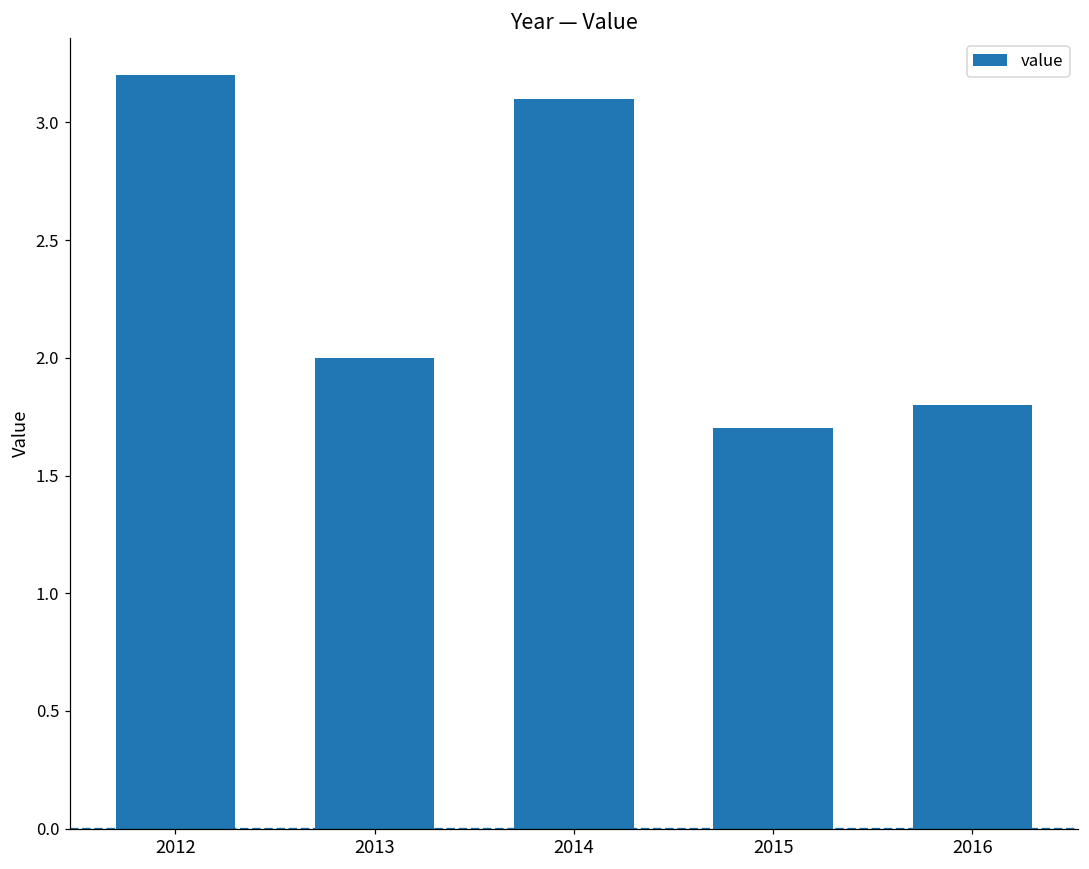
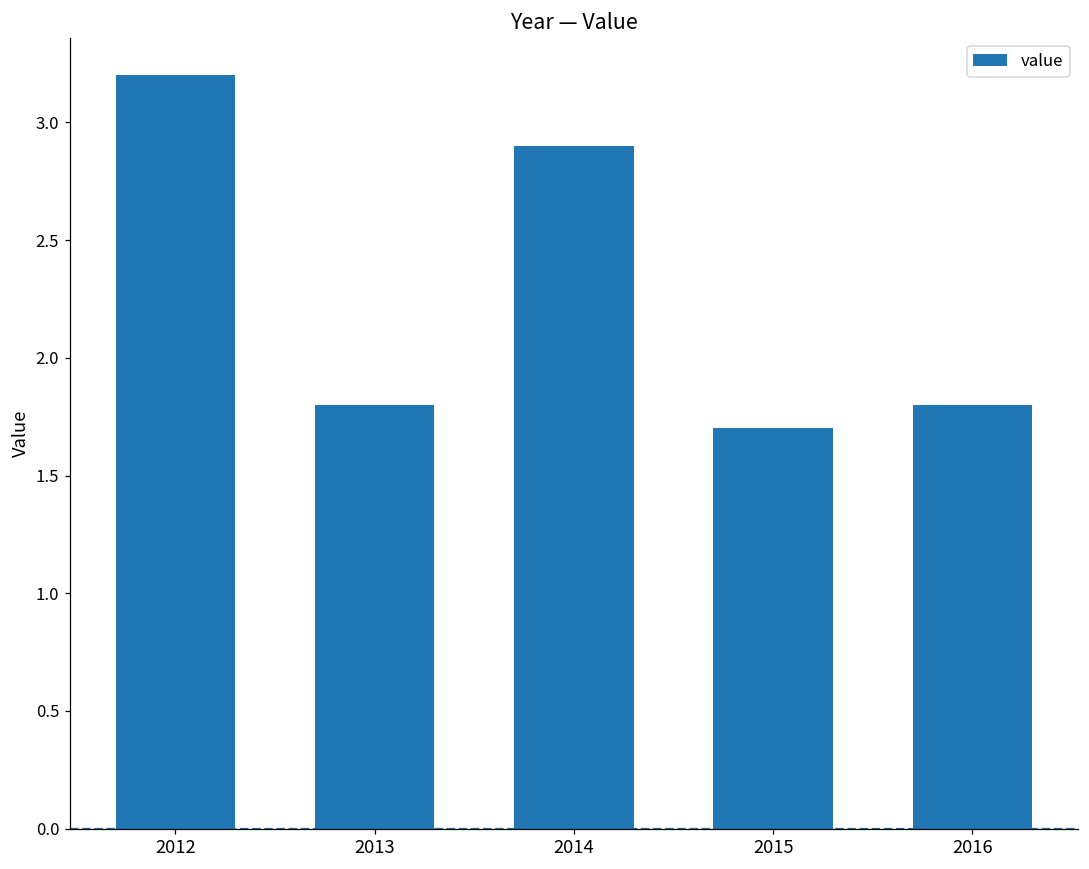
2013: 2.0 -> 1.8
2014: 3.1 -> 2.9
